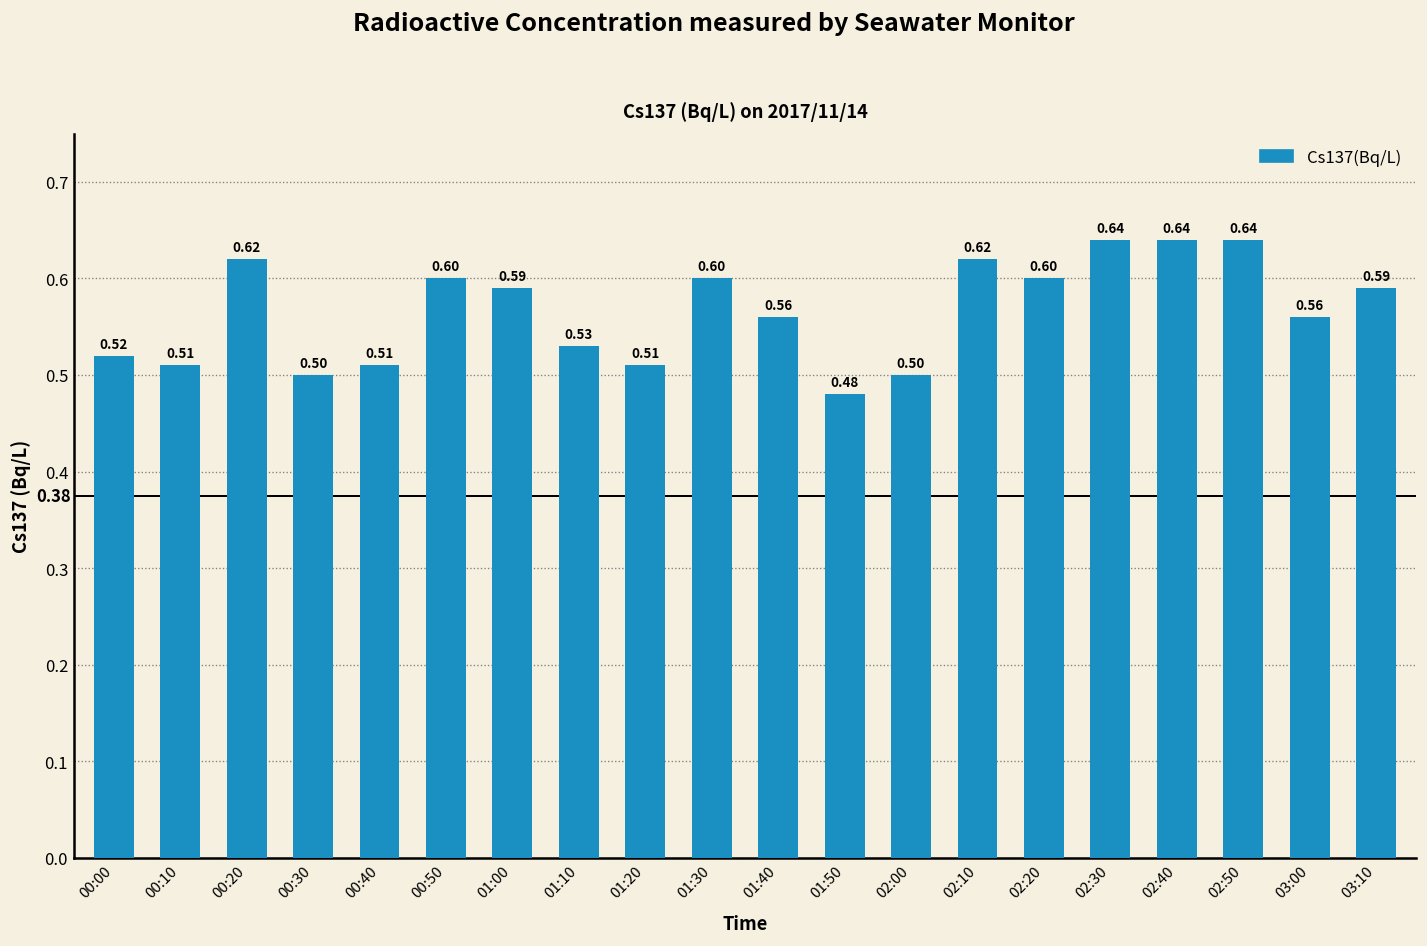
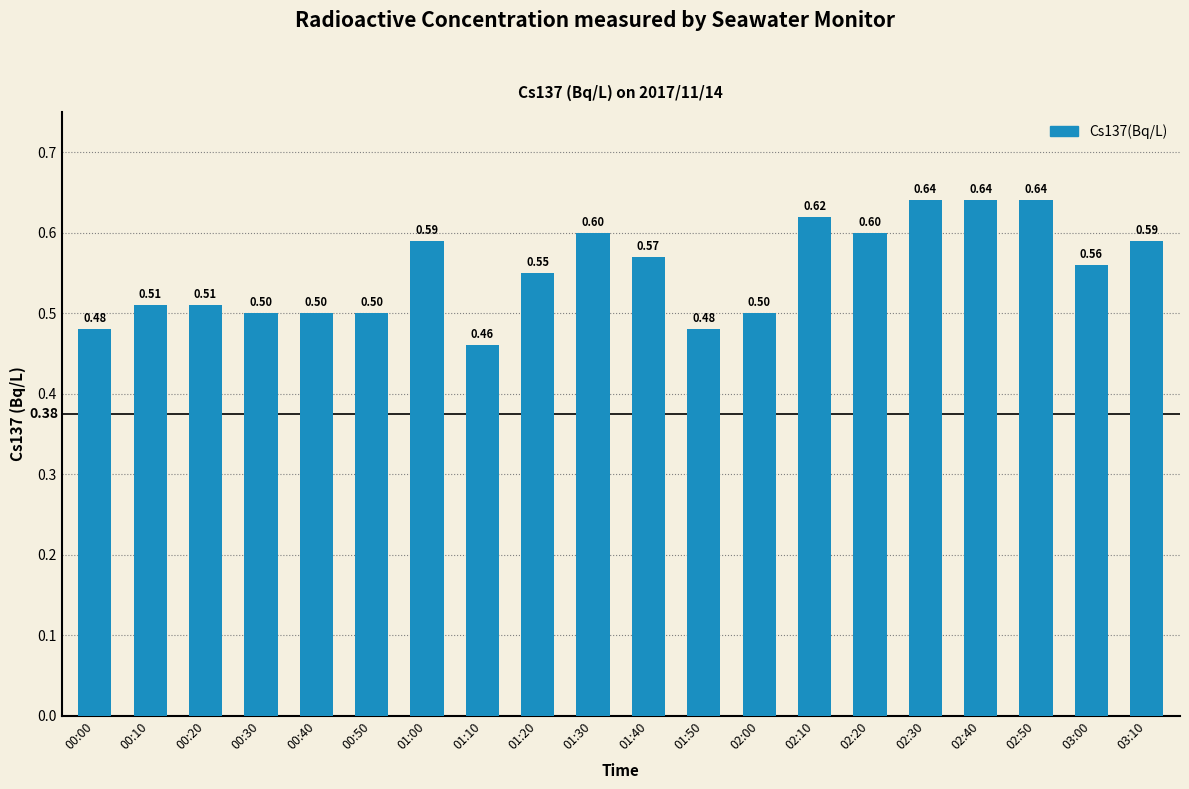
00:00: 0.52 -> 0.48
00:20: 0.62 -> 0.51
00:40: 0.51 -> 0.50
00:50: 0.60 -> 0.50
01:10: 0.53 -> 0.46
01:20: 0.51 -> 0.55
01:40: 0.56 -> 0.57
